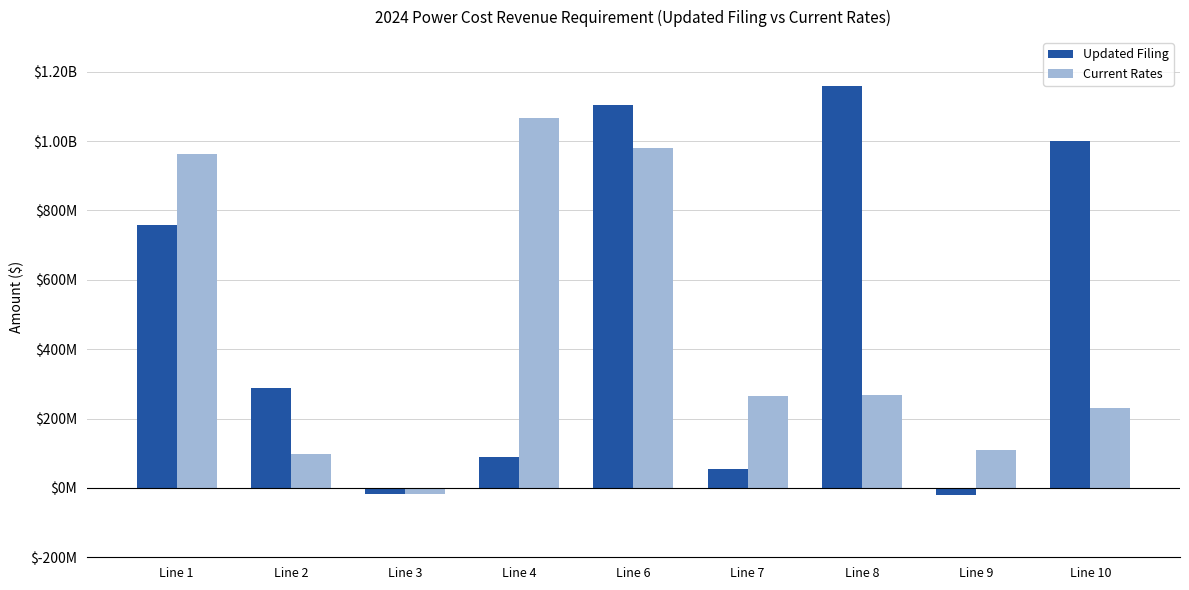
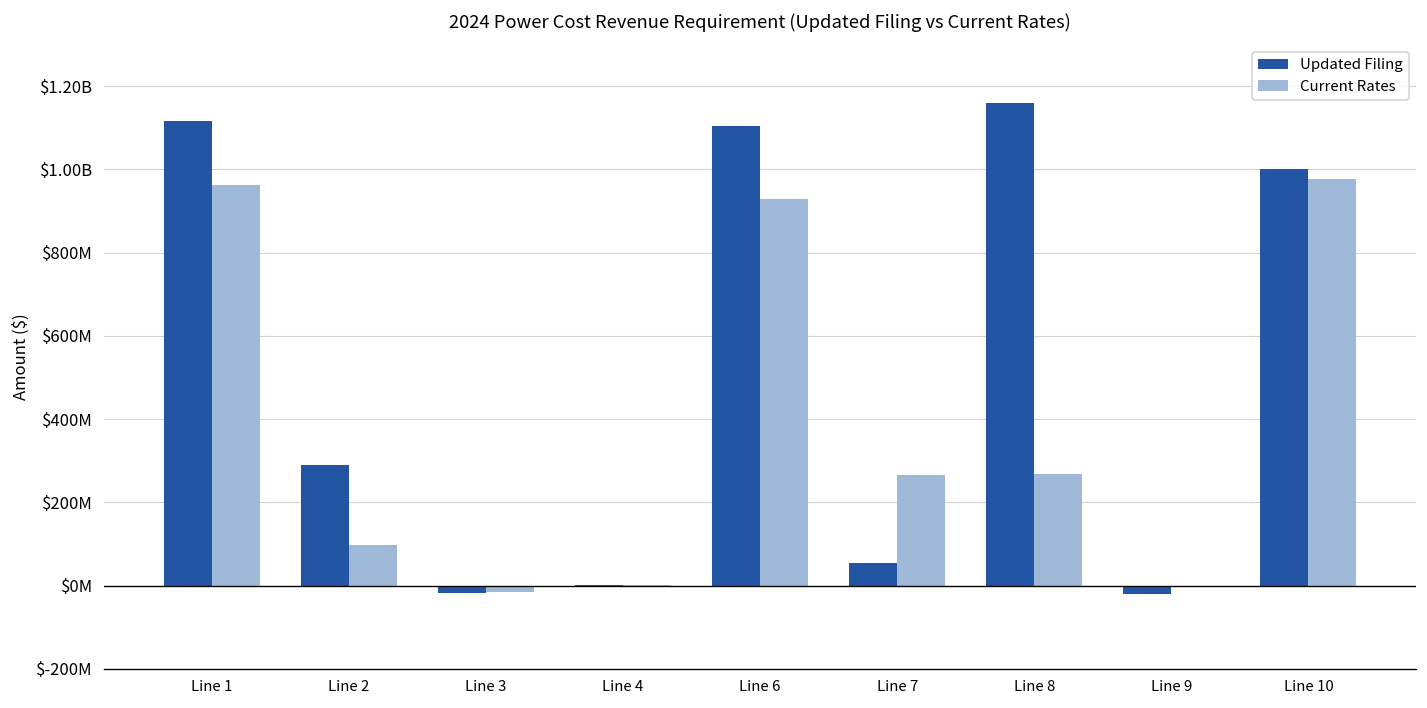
Updated Filing, Line 1: $760000000 -> $1120000000
Updated Filing, Line 4: $90000000 -> $0
Current Rates, Line 4: $1070000000 -> $0
Current Rates, Line 6: $980000000 -> $930000000
Current Rates, Line 9: $110000000 -> $0
Current Rates, Line 10: $230000000 -> $980000000
